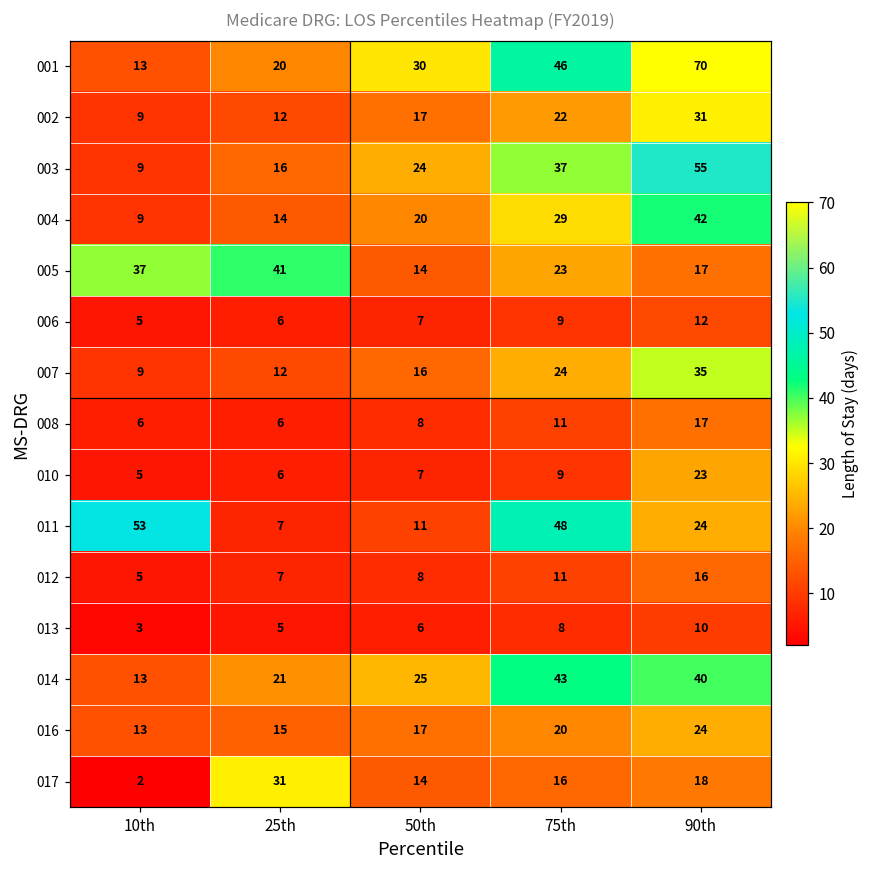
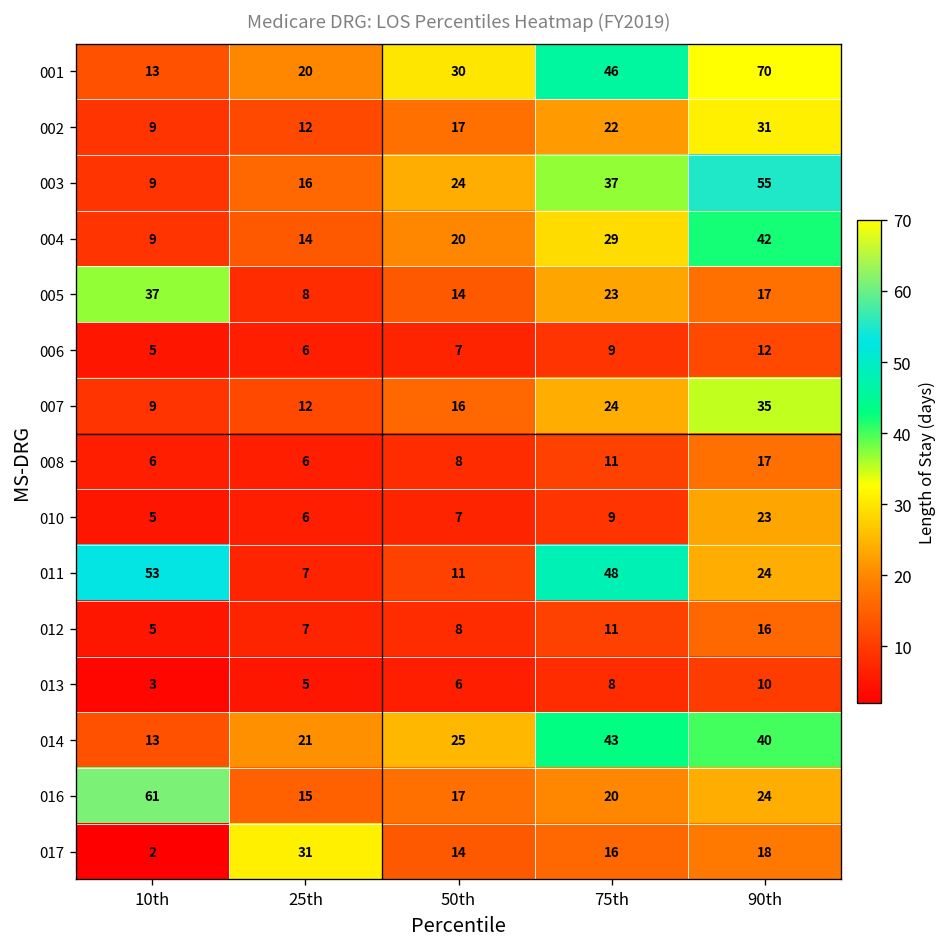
005, 25th: 41 -> 8
016, 10th: 13 -> 61
